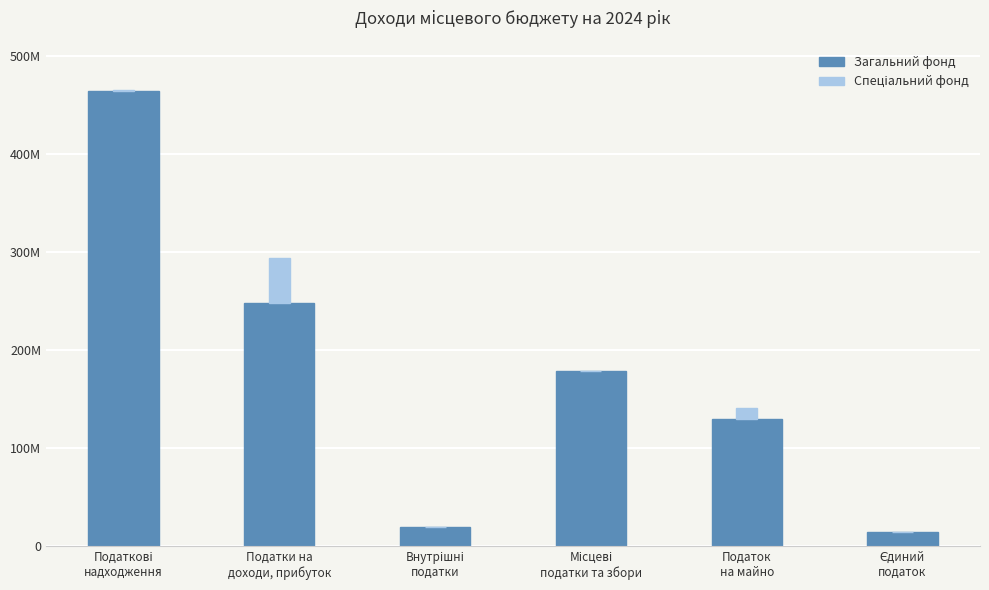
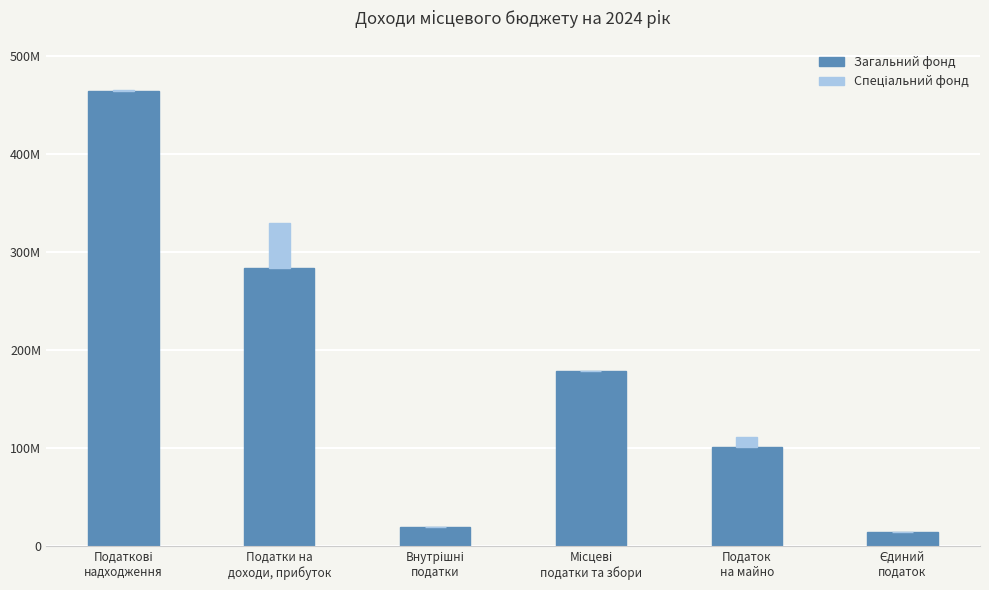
Загальний фонд, Податки на доходи, прибуток: 250000000 -> 280000000
Загальний фонд, Податок на майно: 130000000 -> 100000000
